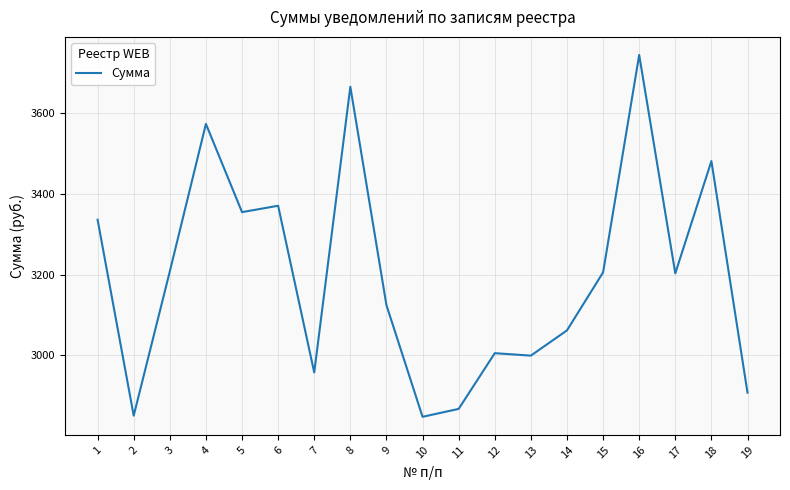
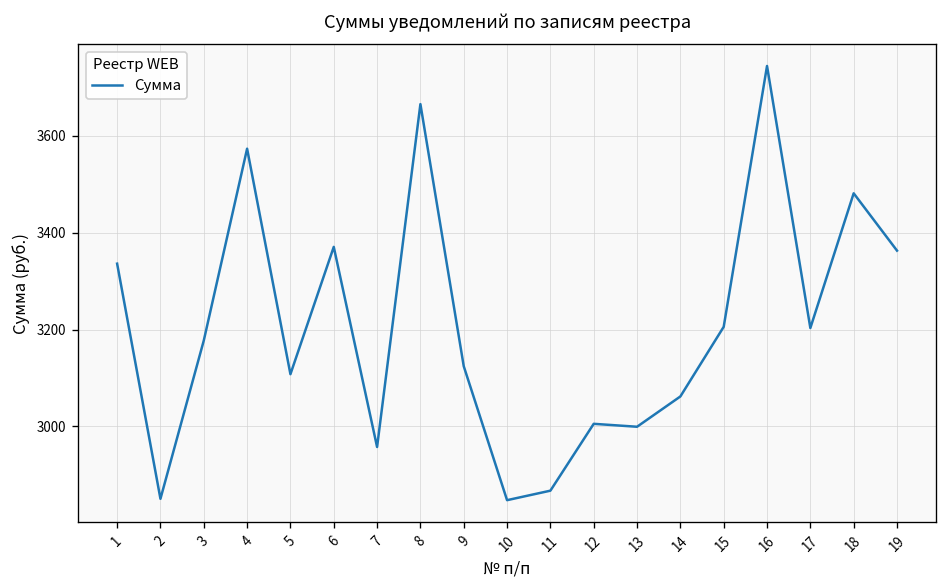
3: 3210 -> 3180
5: 3350 -> 3110
19: 2910 -> 3360
